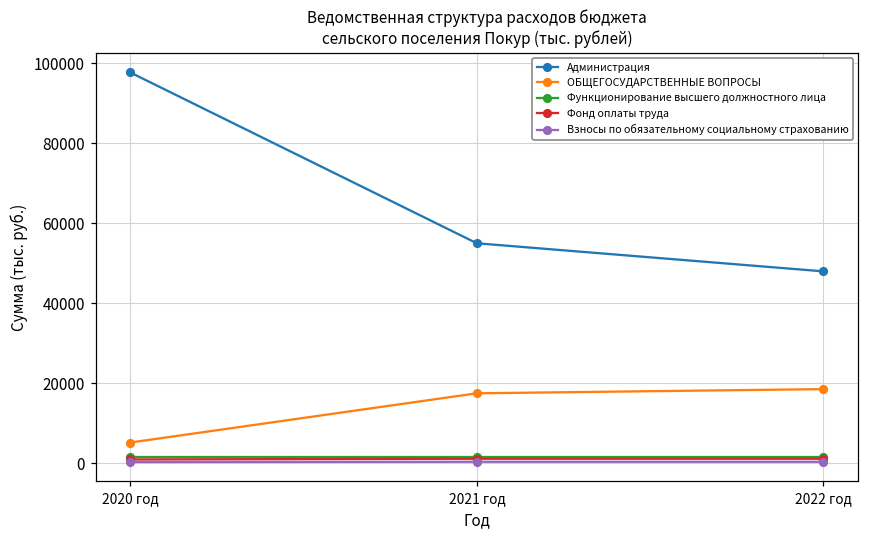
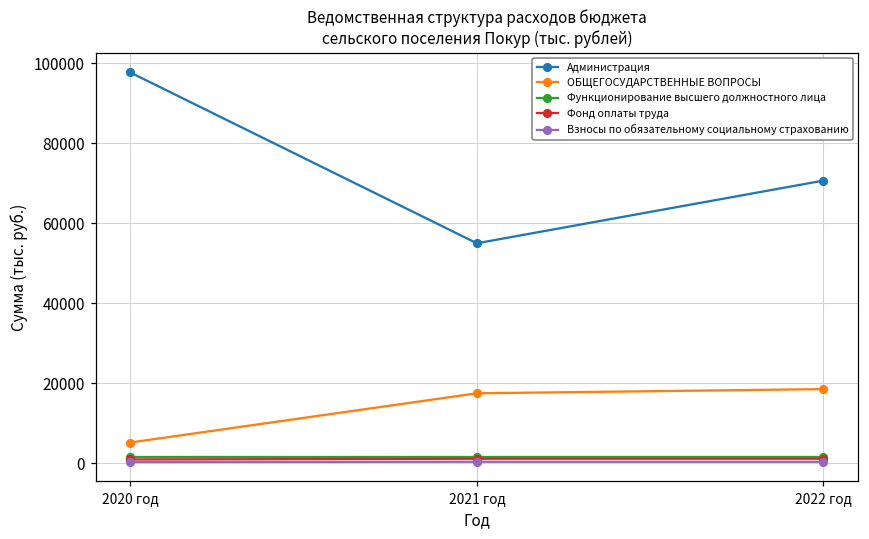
Администрация, 2022 год: 48000 -> 71000
